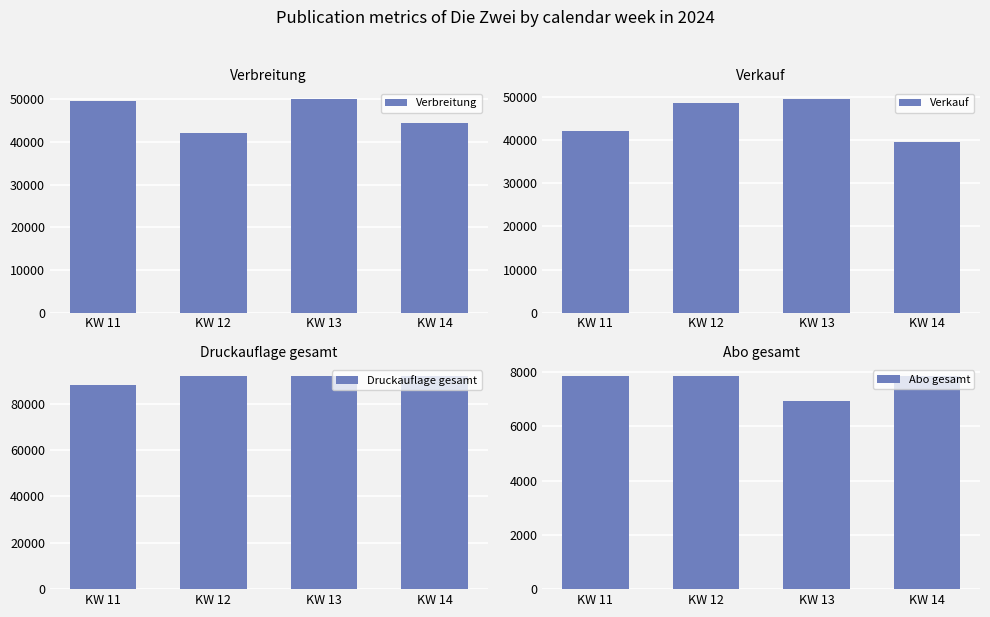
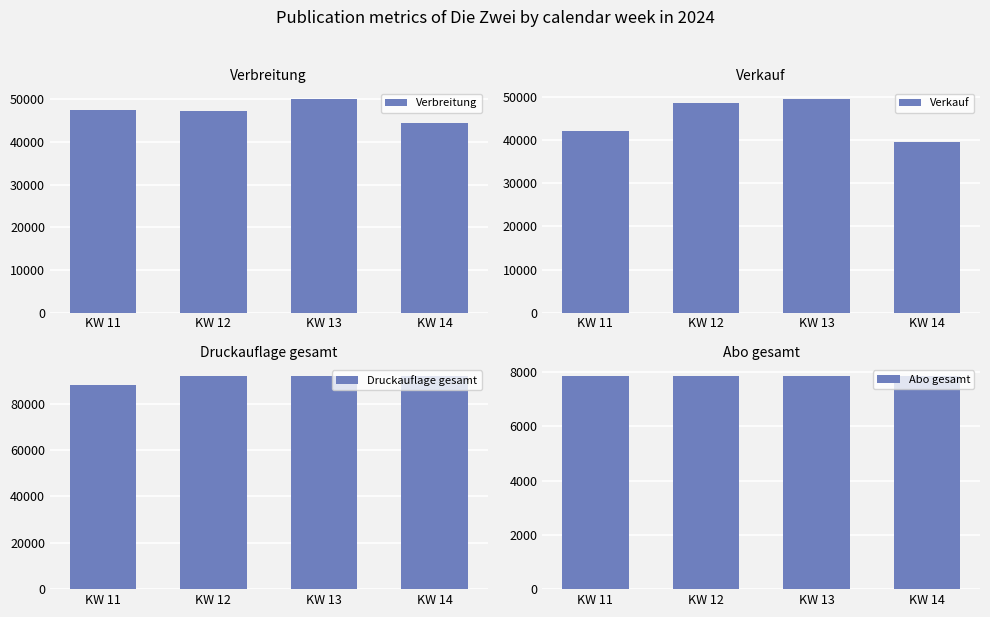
Verbreitung, KW 11: 50000 -> 47000
Verbreitung, KW 12: 42000 -> 47000
Abo gesamt, KW 13: 6900 -> 7900
